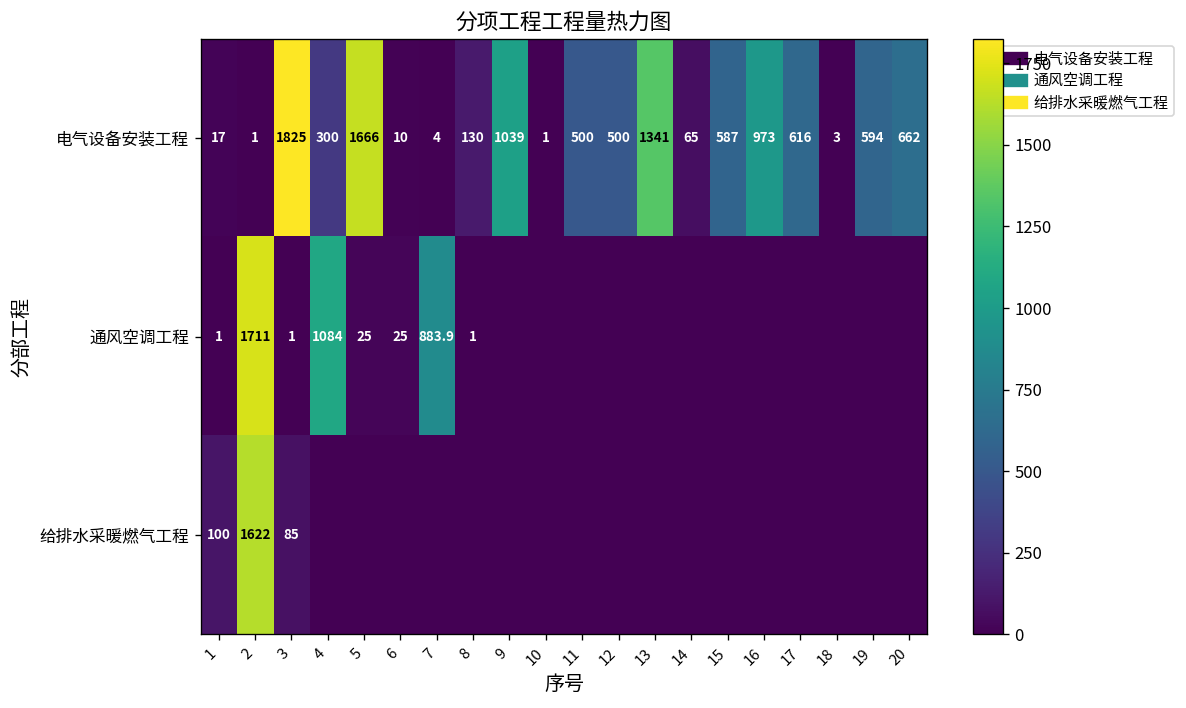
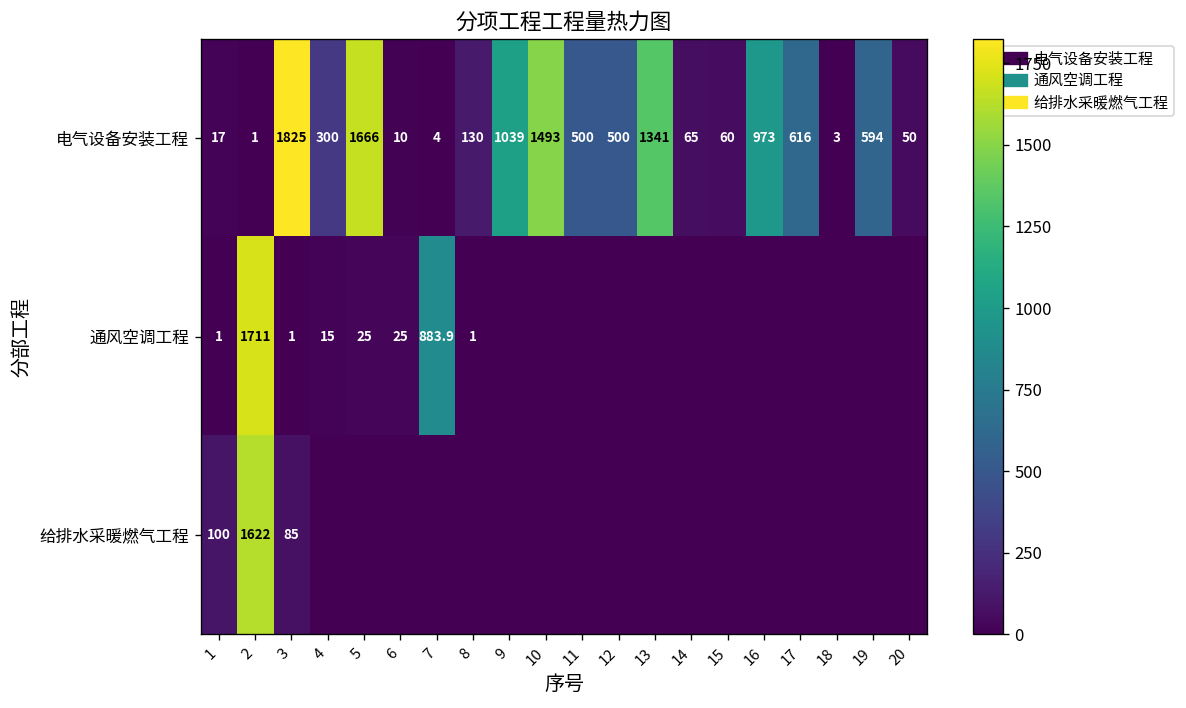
电气设备安装工程, 10: 1 -> 1493
电气设备安装工程, 15: 587 -> 60
电气设备安装工程, 20: 662 -> 50
通风空调工程, 4: 1084 -> 15
